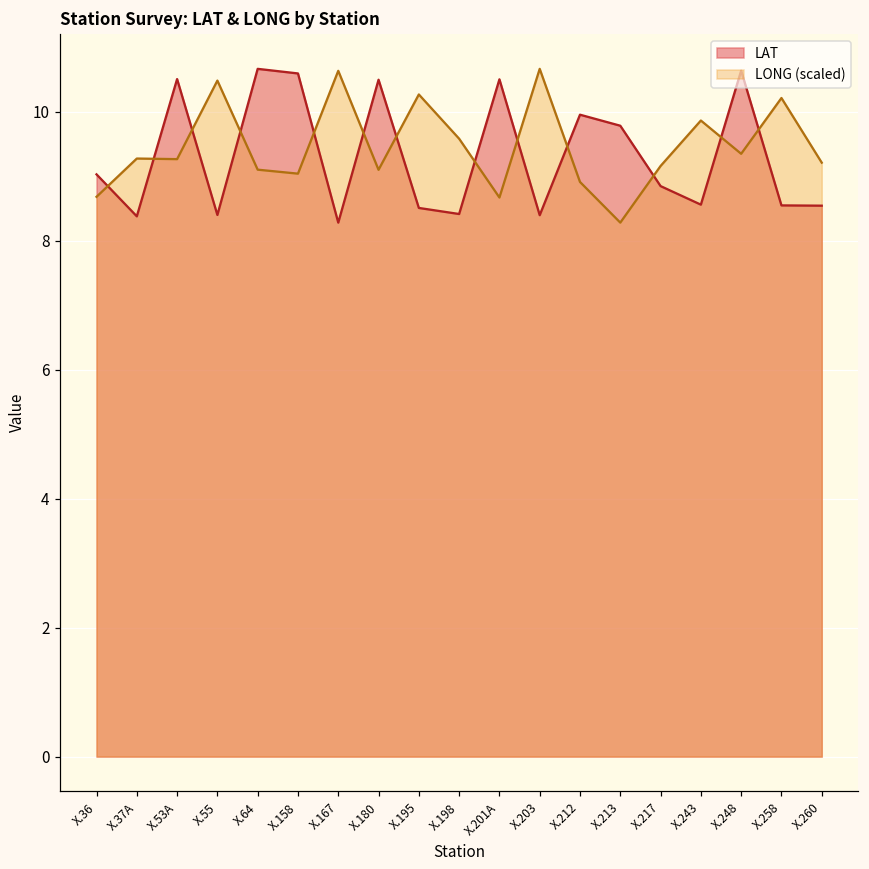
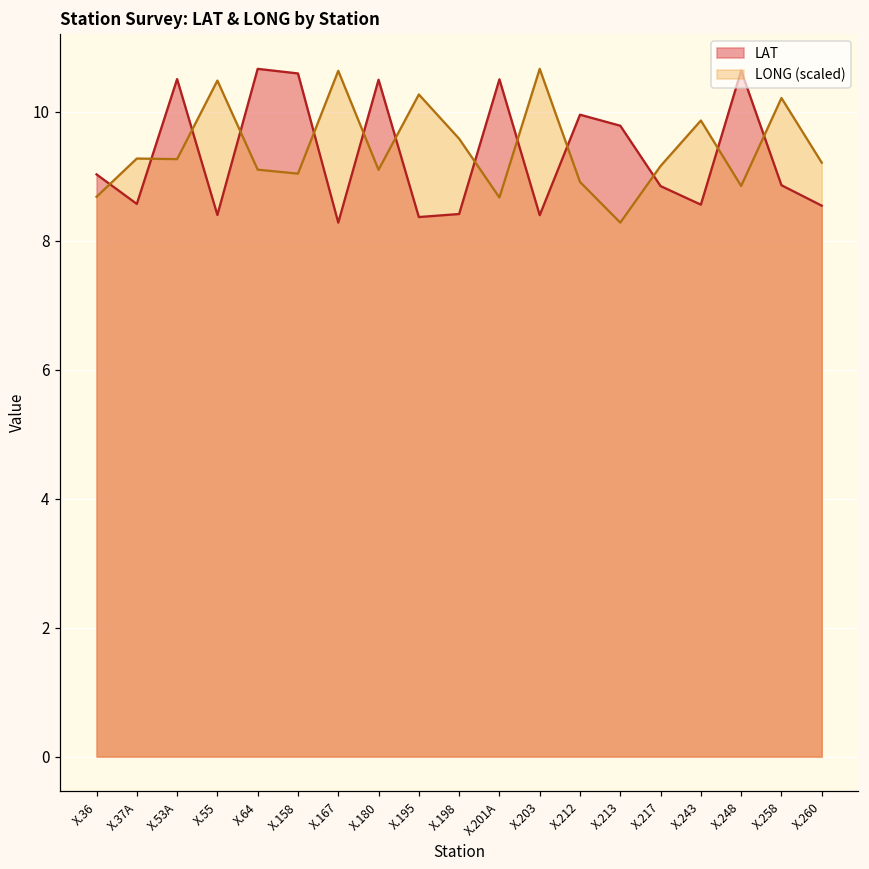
LAT, X.37A: 8.4 -> 8.6
LAT, X.195: 8.5 -> 8.4
LONG (scaled), X.248: 9.3 -> 8.8
LAT, X.258: 8.5 -> 8.9
